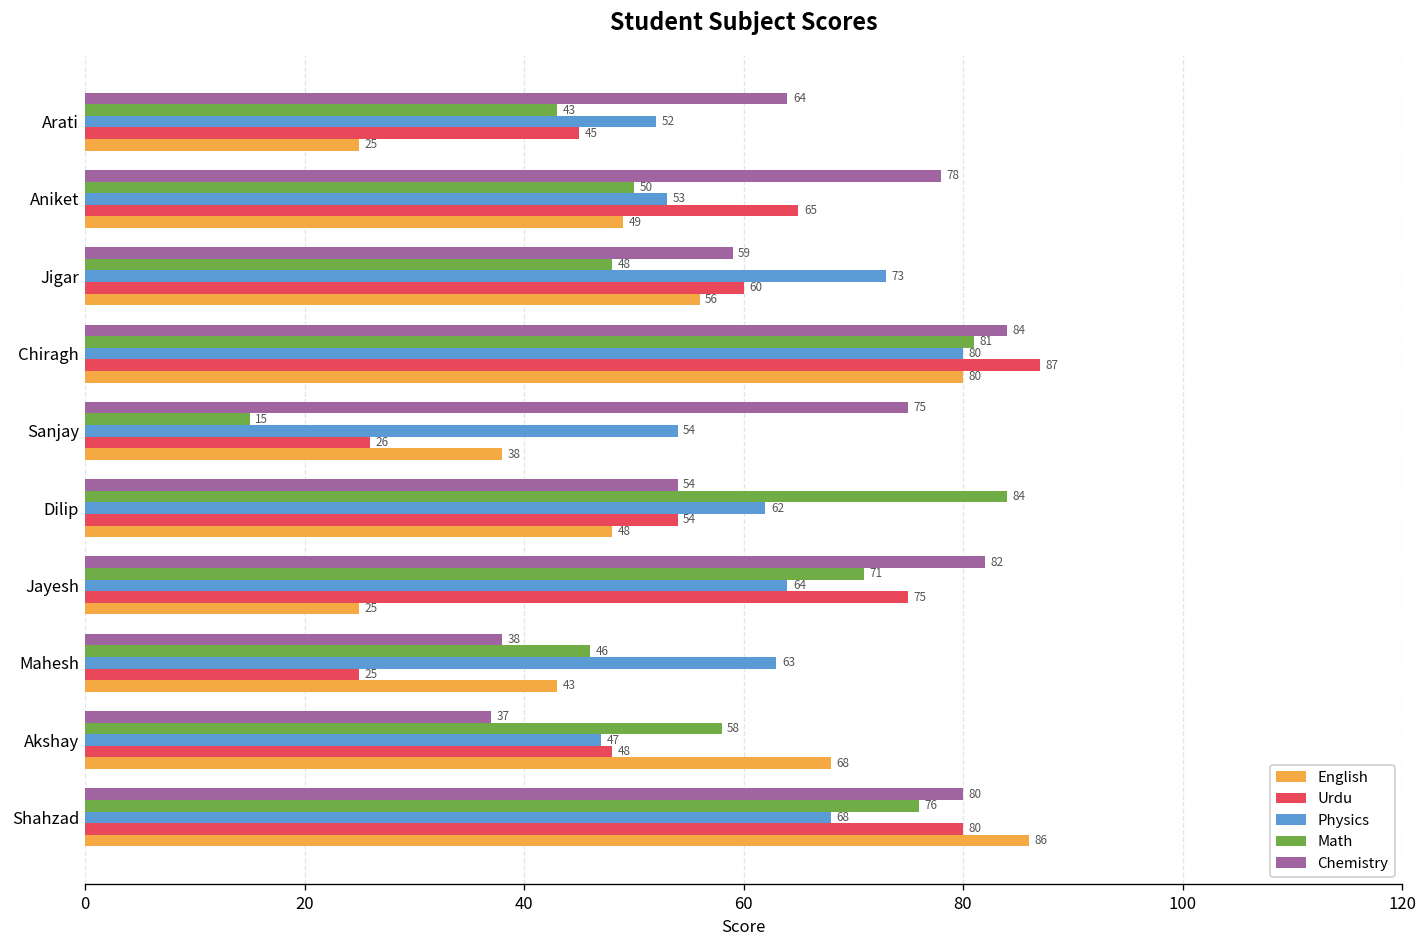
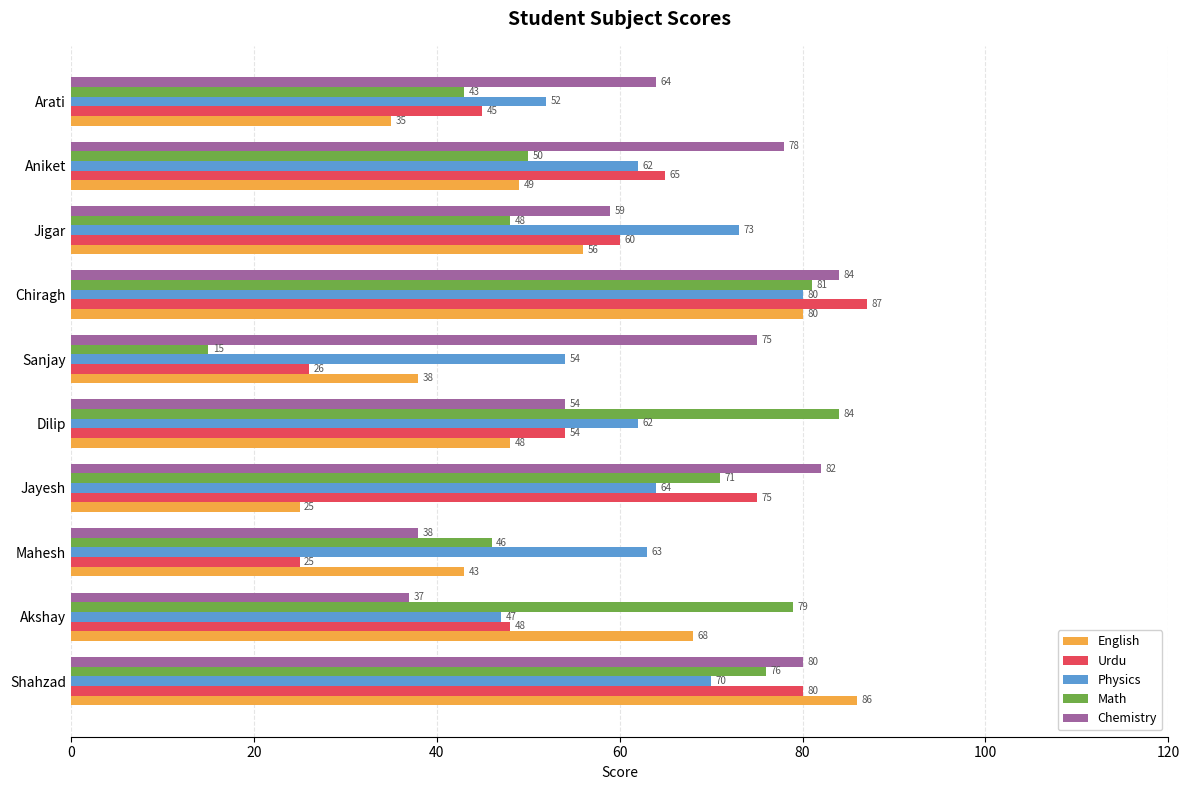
English, Arati: 25 -> 35
Physics, Aniket: 53 -> 62
Math, Akshay: 58 -> 79
Physics, Shahzad: 68 -> 70
